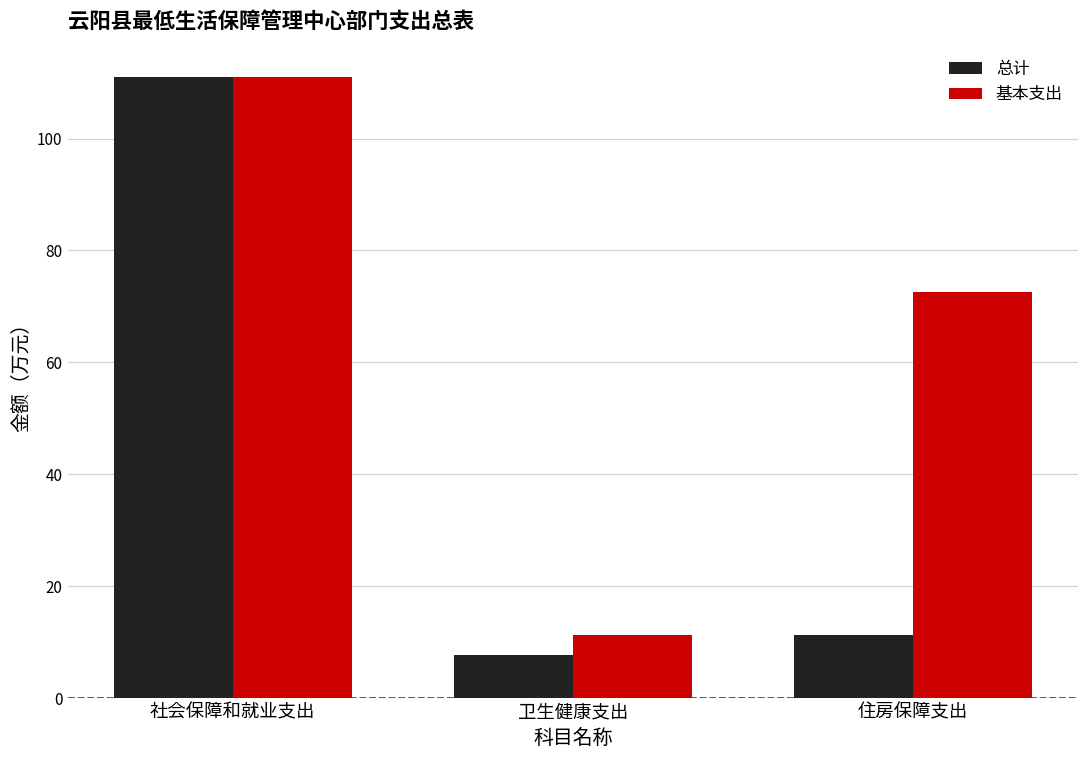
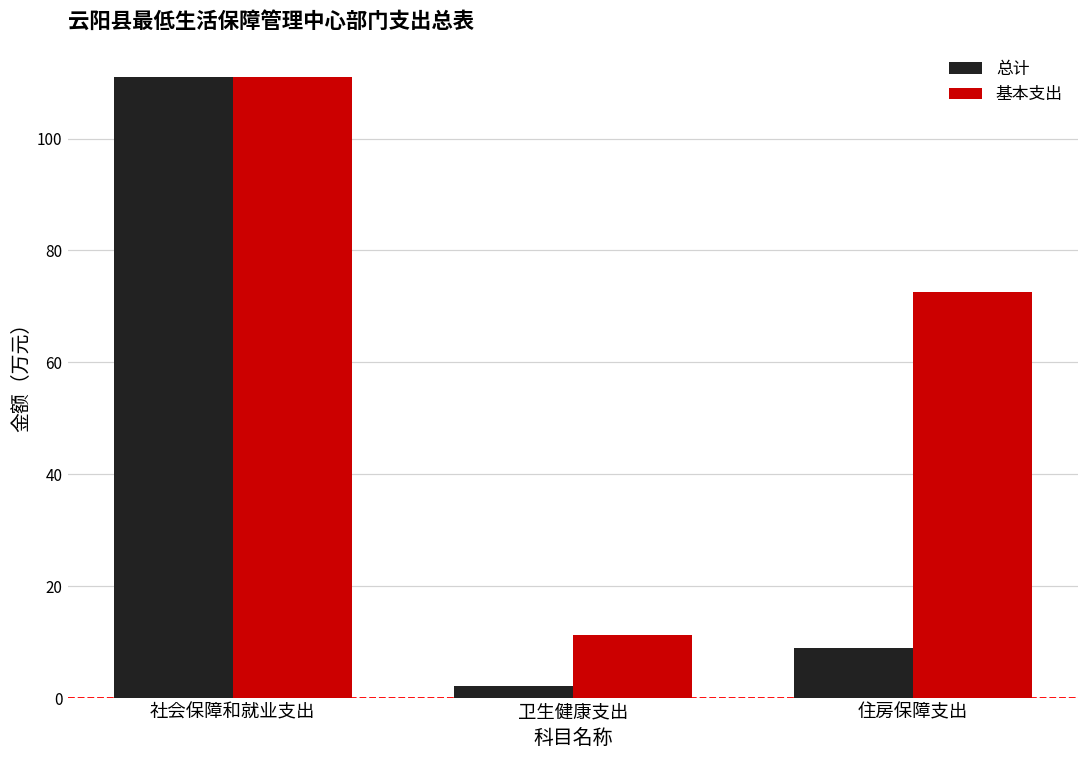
总计, 卫生健康支出: 8 -> 2
总计, 住房保障支出: 11 -> 9
